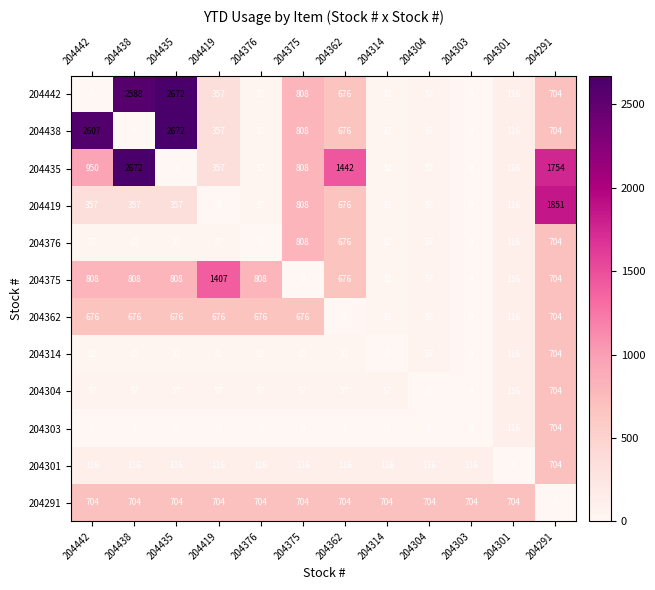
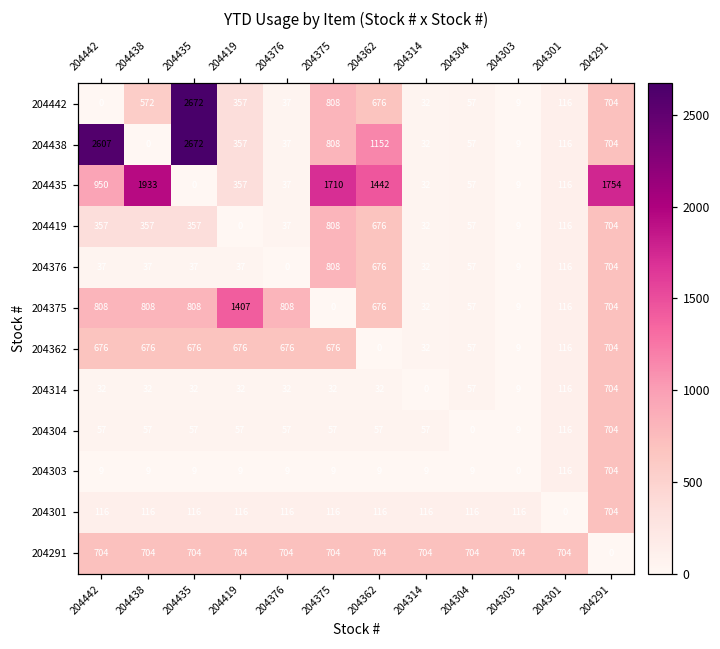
204442, 204438: 2588 -> 572
204438, 204362: 676 -> 1152
204435, 204438: 2672 -> 1933
204435, 204375: 808 -> 1710
204419, 204291: 1851 -> 704
